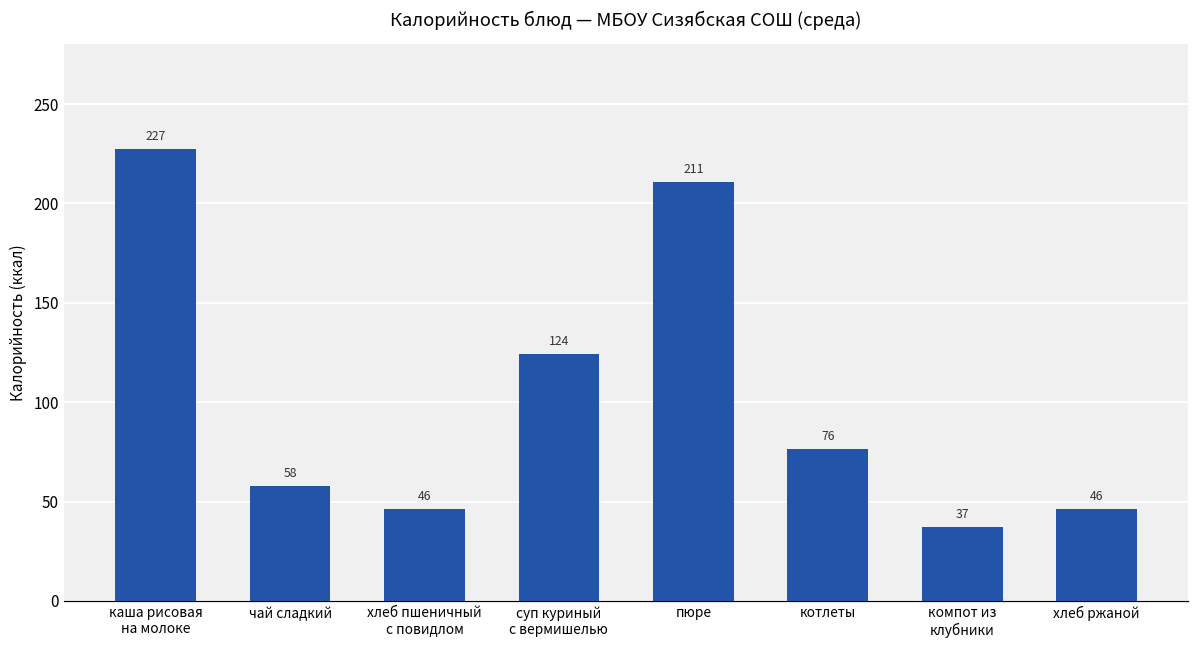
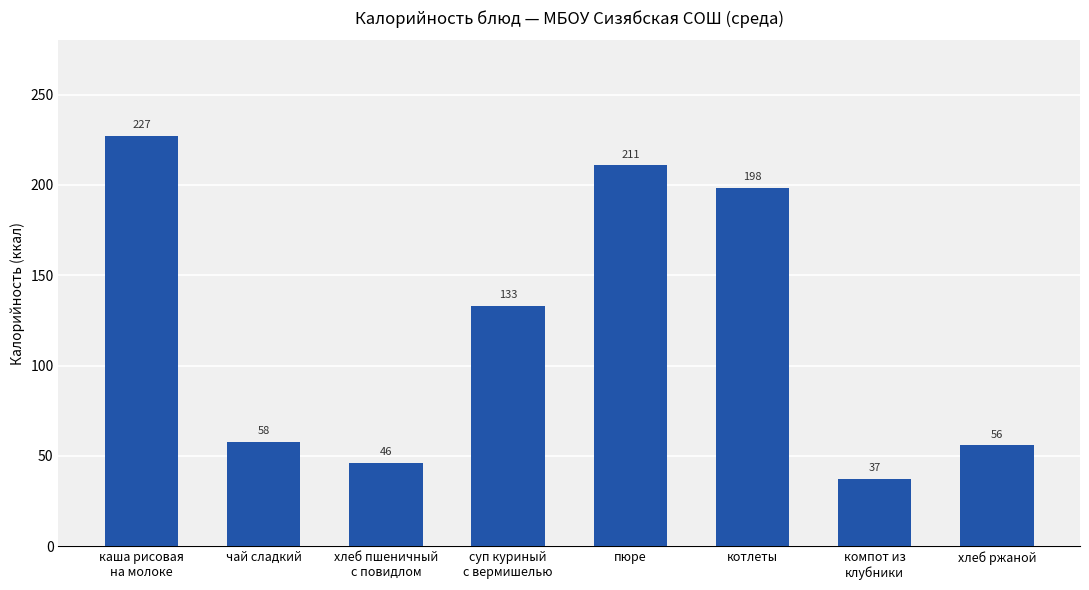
суп куриный с вермишелью: 124 -> 133
котлеты: 76 -> 198
хлеб ржаной: 46 -> 56
